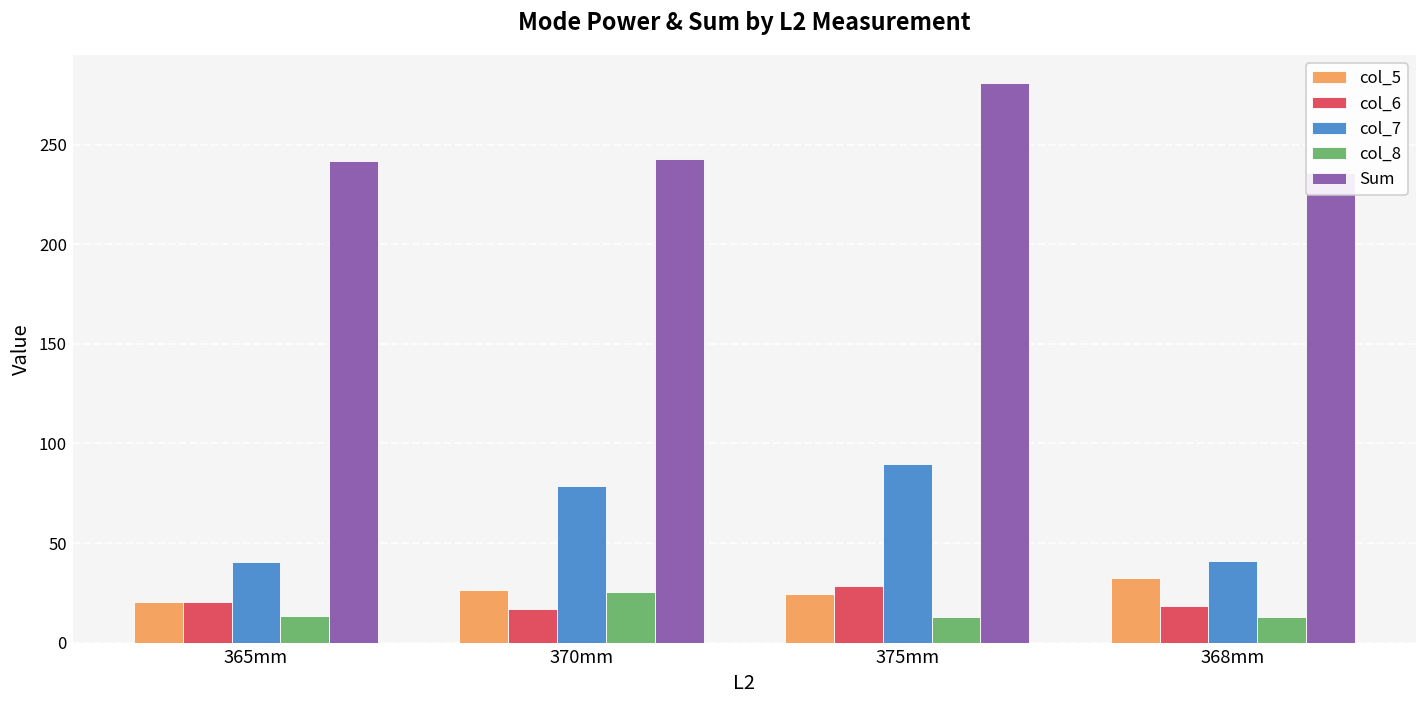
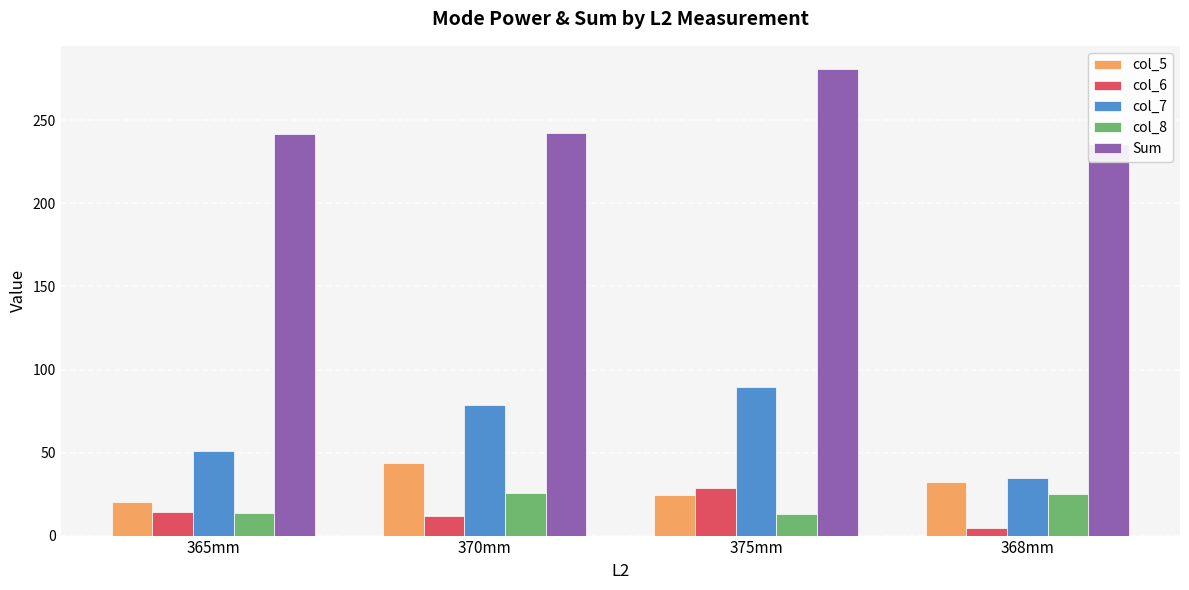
col_6, 365mm: 21 -> 14
col_7, 365mm: 41 -> 51
col_5, 370mm: 26 -> 44
col_6, 370mm: 17 -> 12
col_6, 368mm: 18 -> 5
col_7, 368mm: 41 -> 35
col_8, 368mm: 13 -> 25
